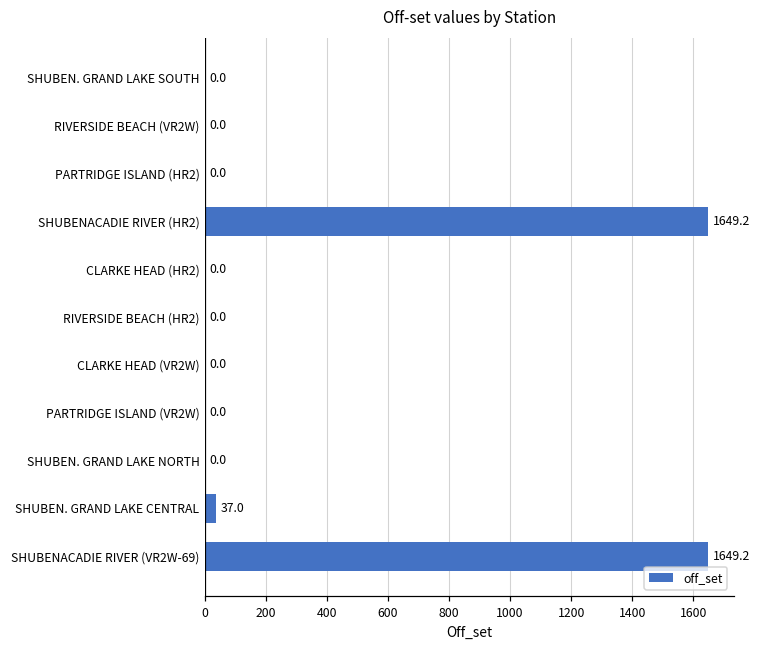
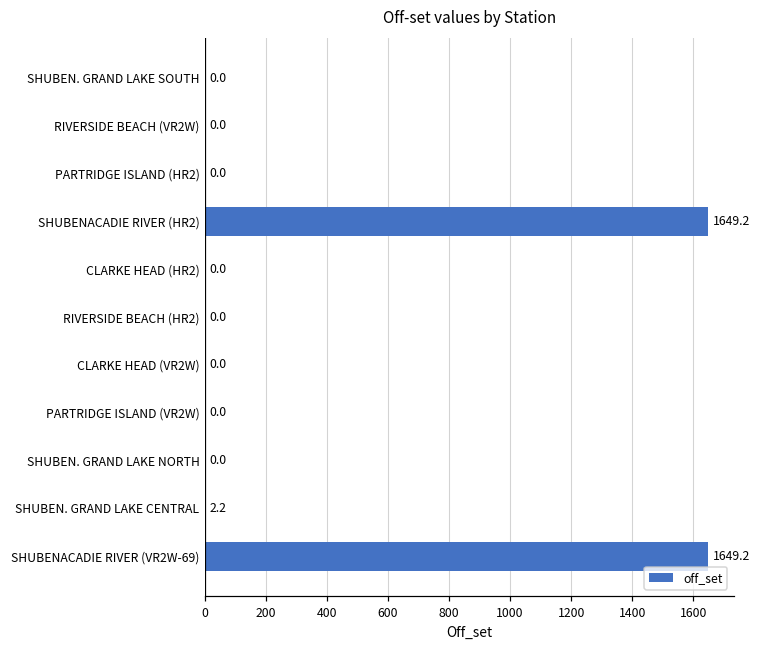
SHUBEN. GRAND LAKE CENTRAL: 37.0 -> 2.2
